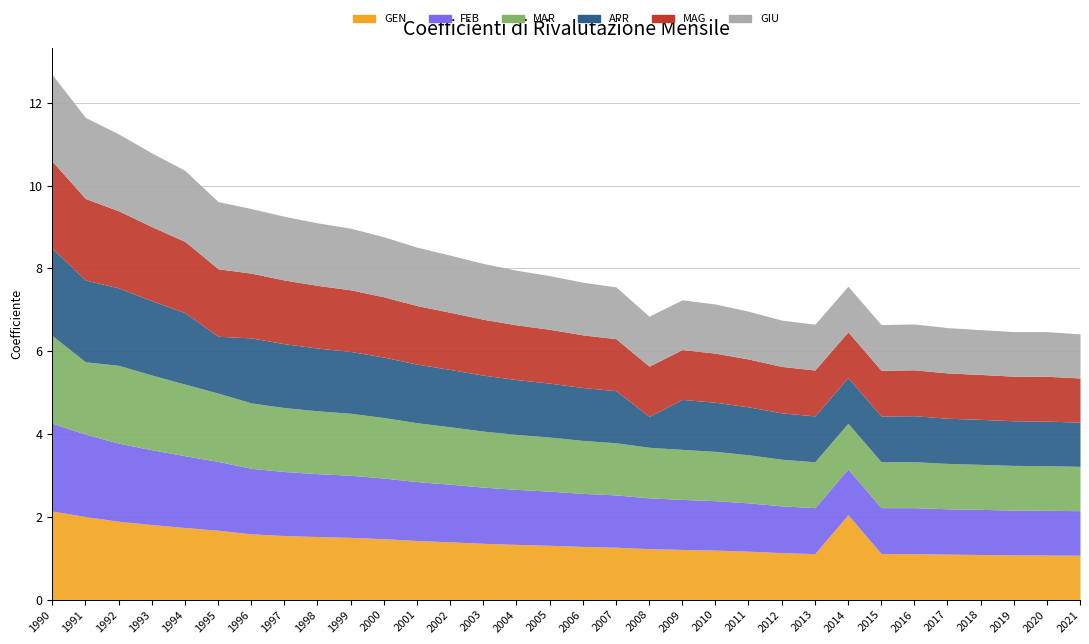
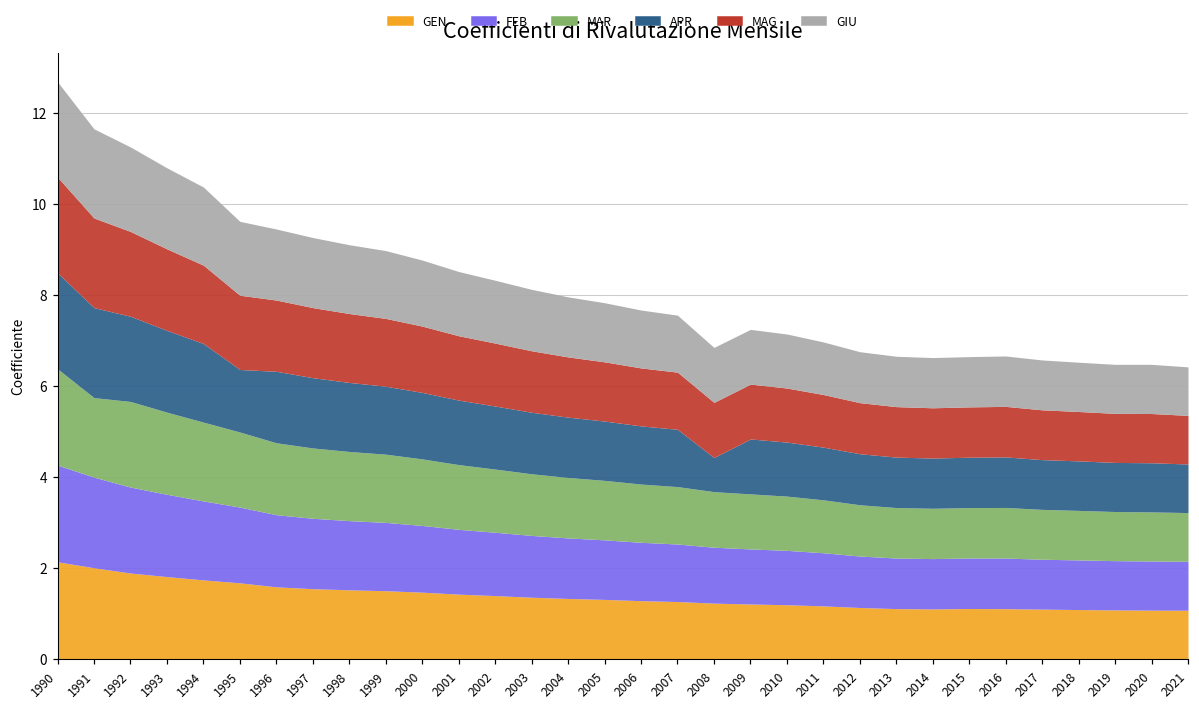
GEN, 2014: 2.1 -> 1.1
